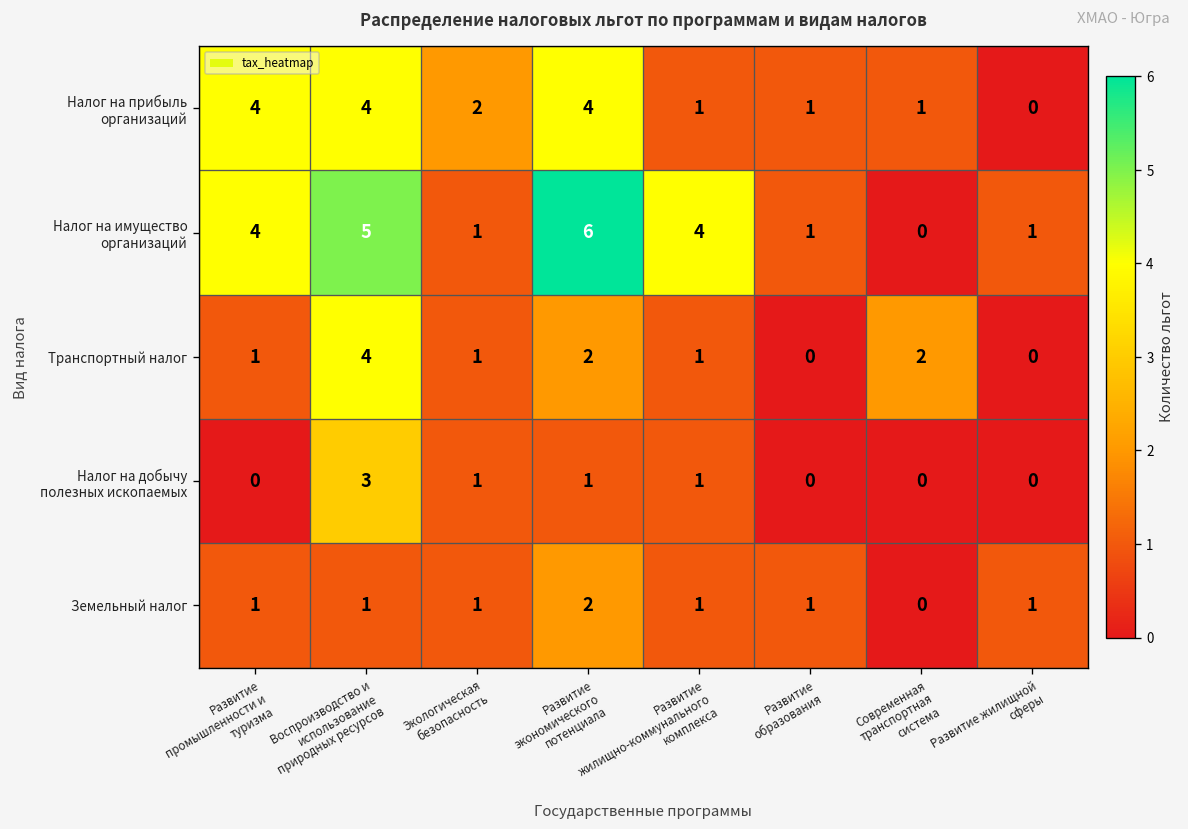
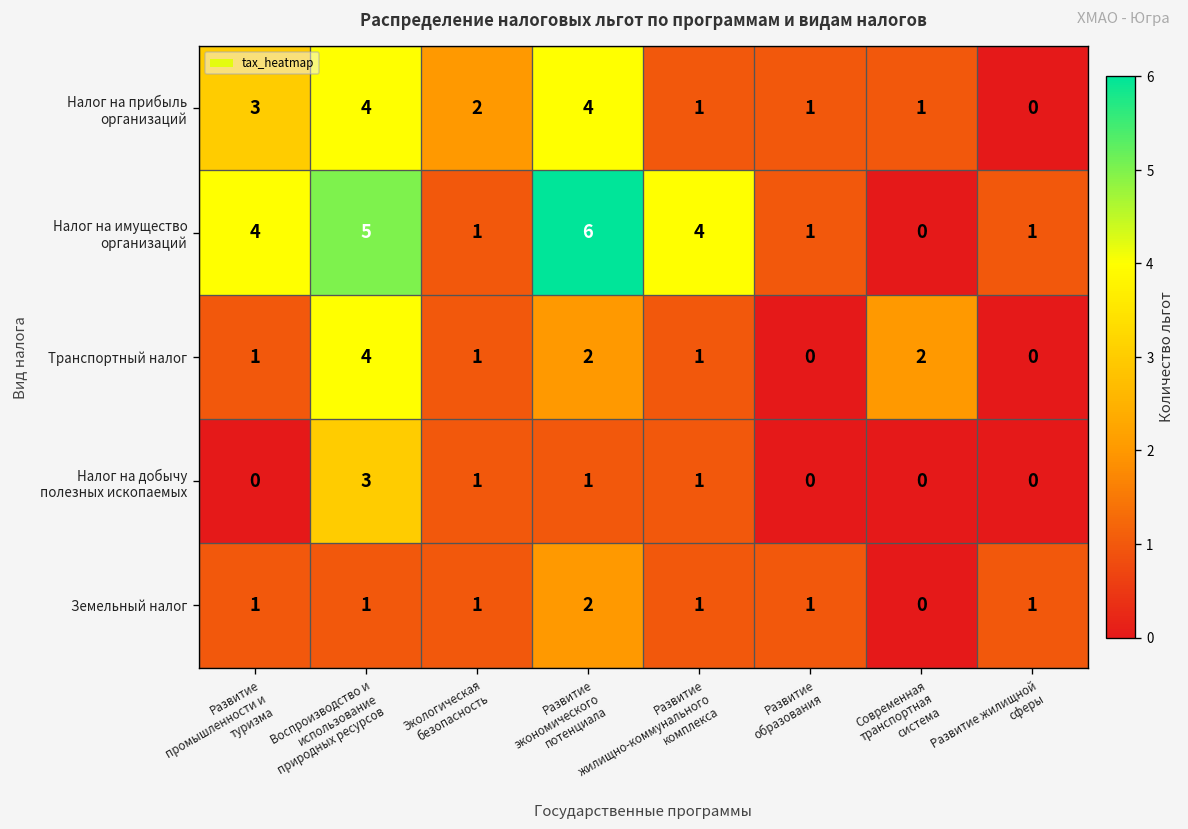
Налог на прибыль организаций, Развитие промышленности и туризма: 4 -> 3
